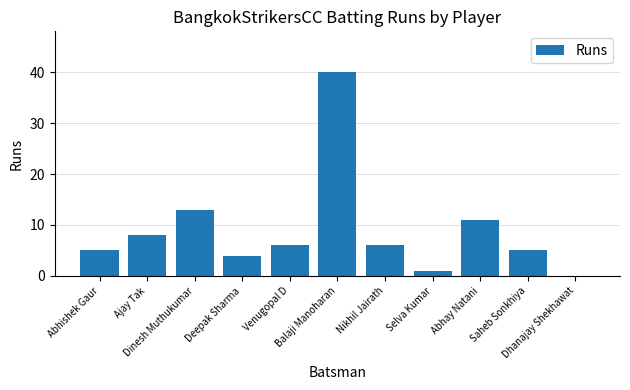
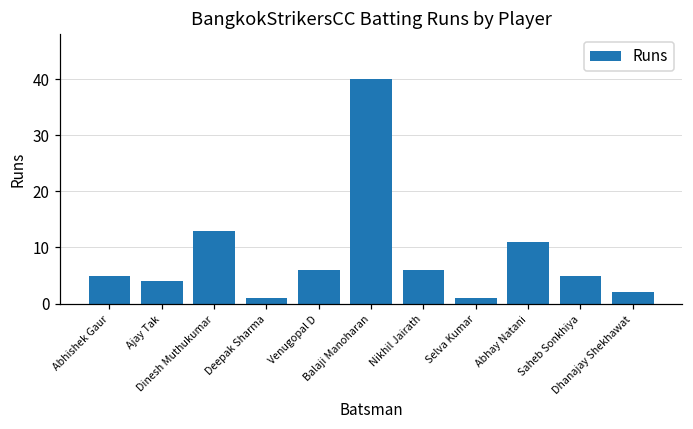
Ajay Tak: 8 -> 4
Deepak Sharma: 4 -> 1
Dhanajay Shekhawat: 0 -> 2
